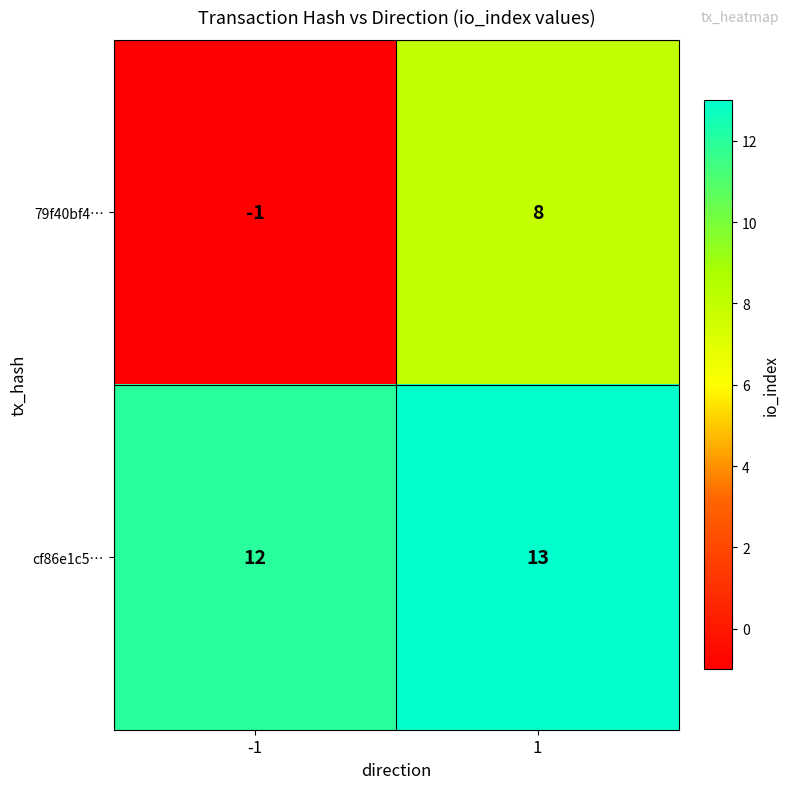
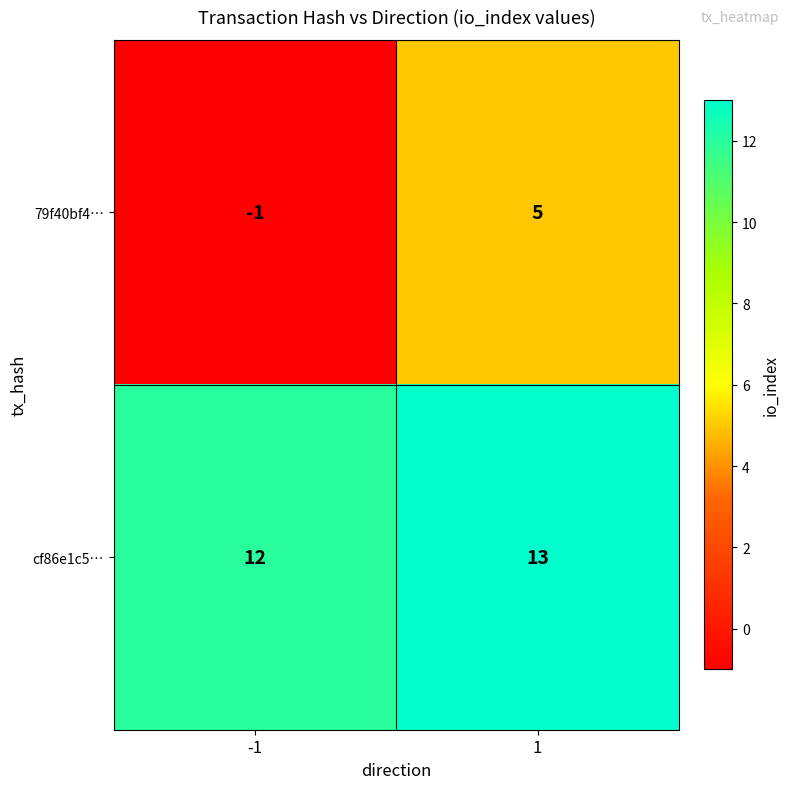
79f40bf4…, 1: 8 -> 5
